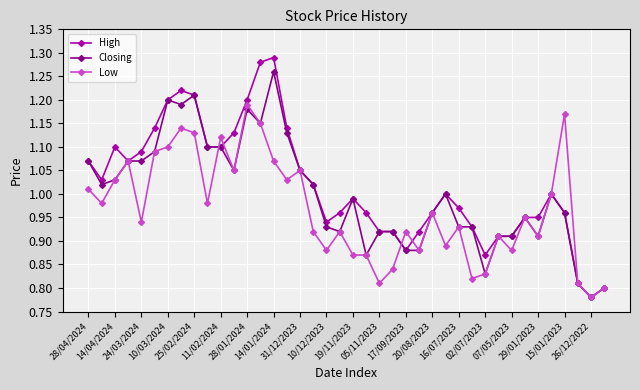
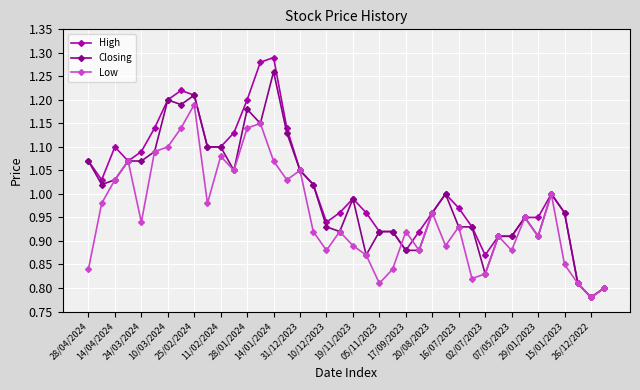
Low, 28/04/2024: 1.01 -> 0.84
Low, 25/02/2024: 1.13 -> 1.19
Low, 11/02/2024: 1.12 -> 1.08
Low, 28/01/2024: 1.19 -> 1.14
Low, 19/11/2023: 0.87 -> 0.89
Low, 15/01/2023: 1.17 -> 0.85
